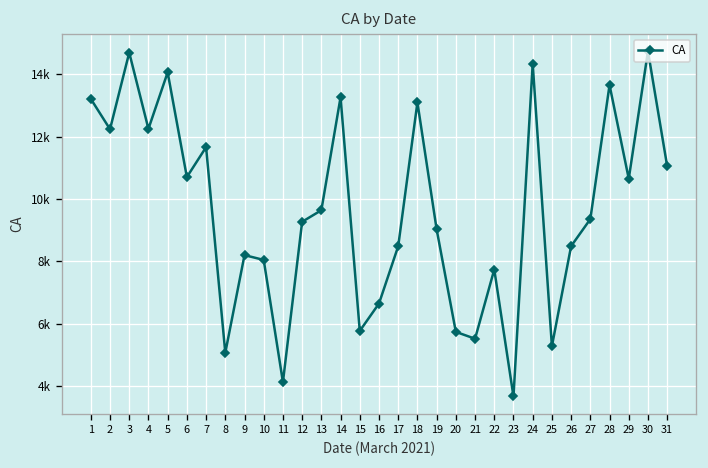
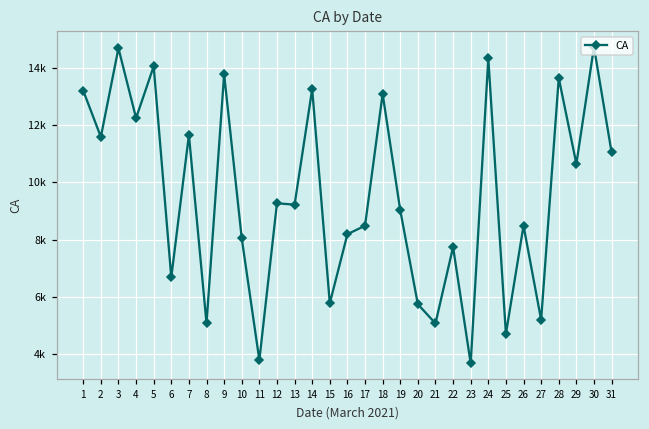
2: 12200 -> 11600
6: 10700 -> 6700
9: 8200 -> 13800
11: 4100 -> 3800
13: 9600 -> 9200
16: 6600 -> 8200
21: 5500 -> 5100
25: 5300 -> 4700
27: 9400 -> 5200
